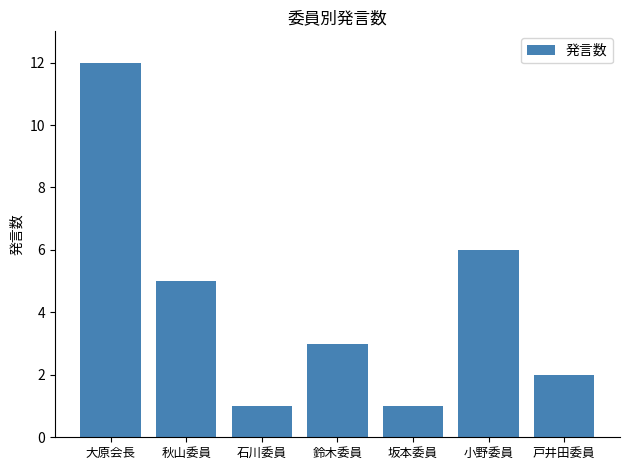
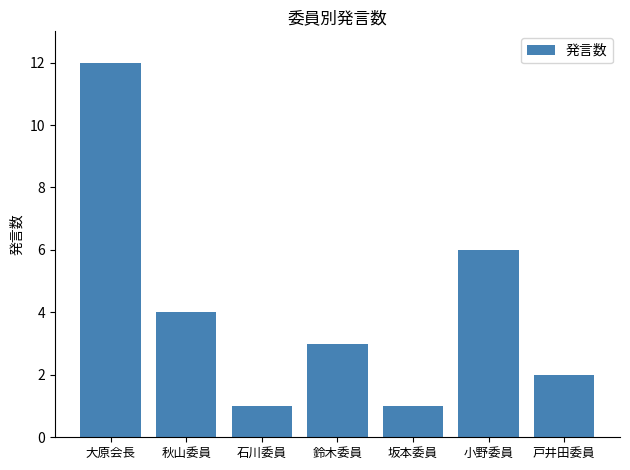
秋山委員: 5 -> 4
